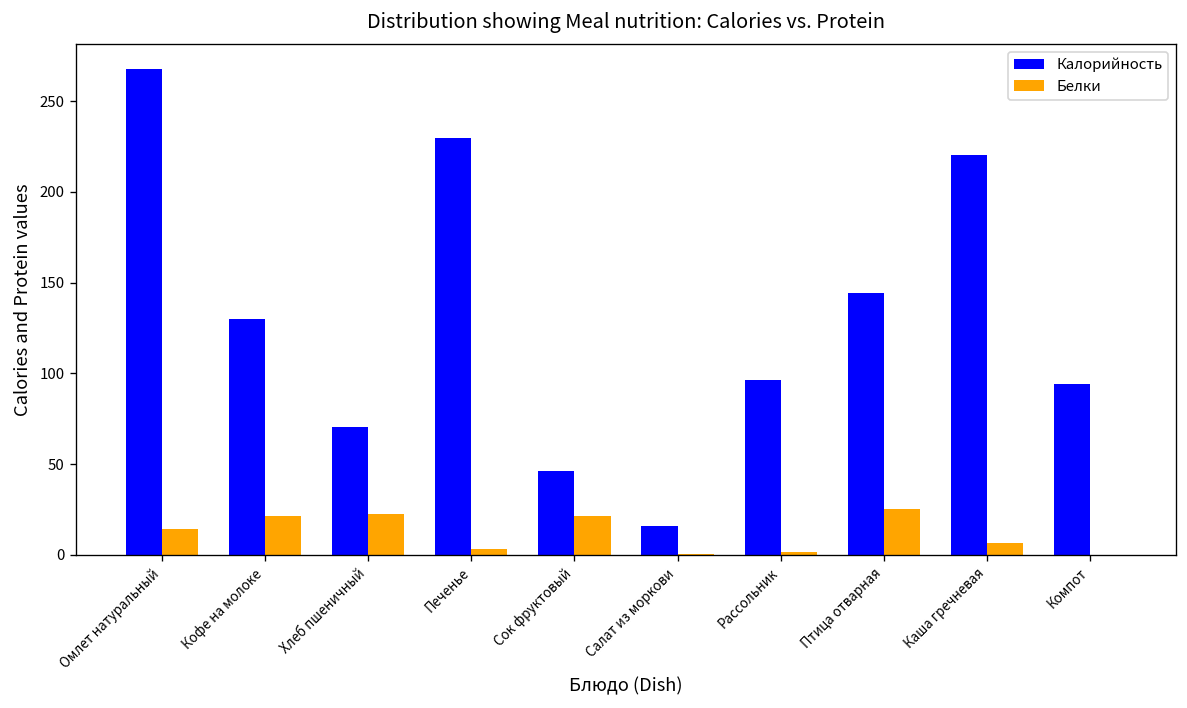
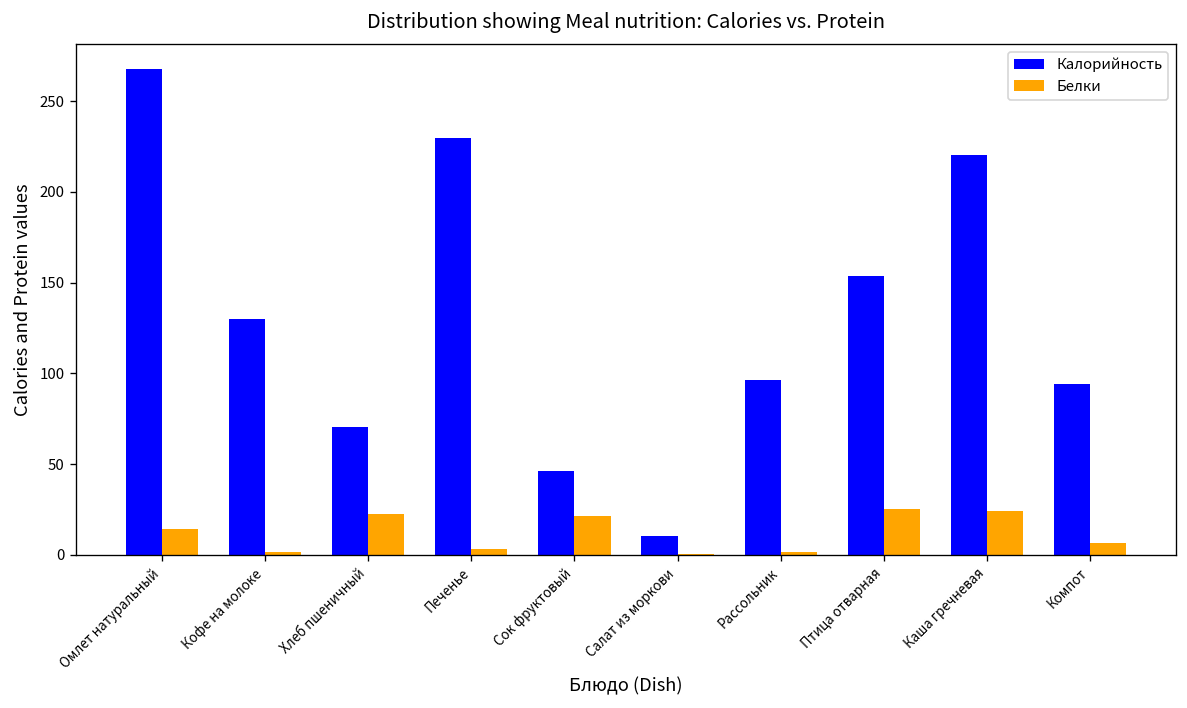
Белки, Кофе на молоке: 22 -> 1
Калорийность, Салат из моркови: 16 -> 10
Калорийность, Птица отварная: 144 -> 154
Белки, Каша гречневая: 7 -> 24
Белки, Компот: 0 -> 7
